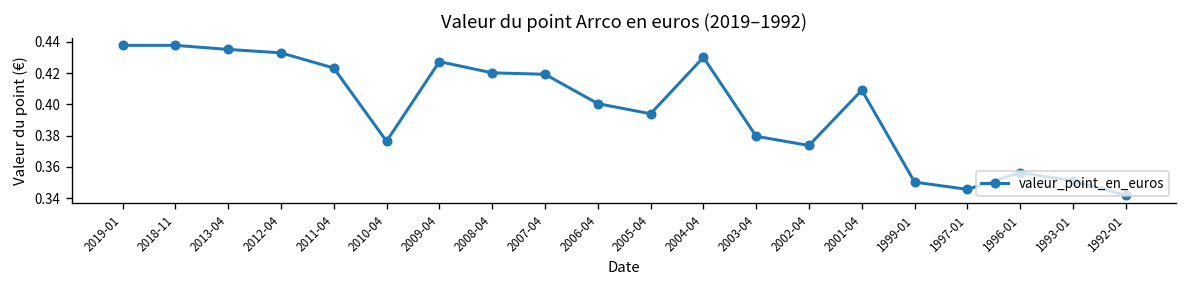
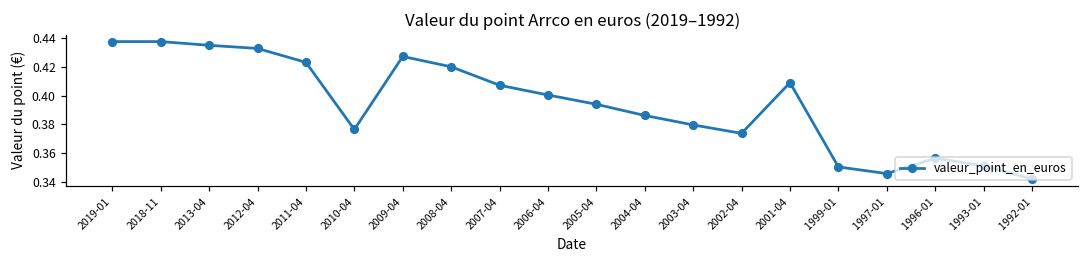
2007-04: 0.419 -> 0.407
2004-04: 0.430 -> 0.386
